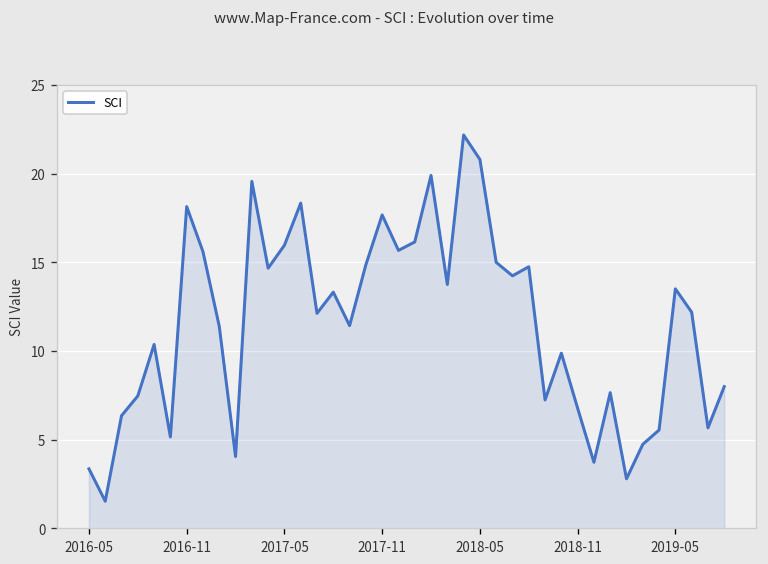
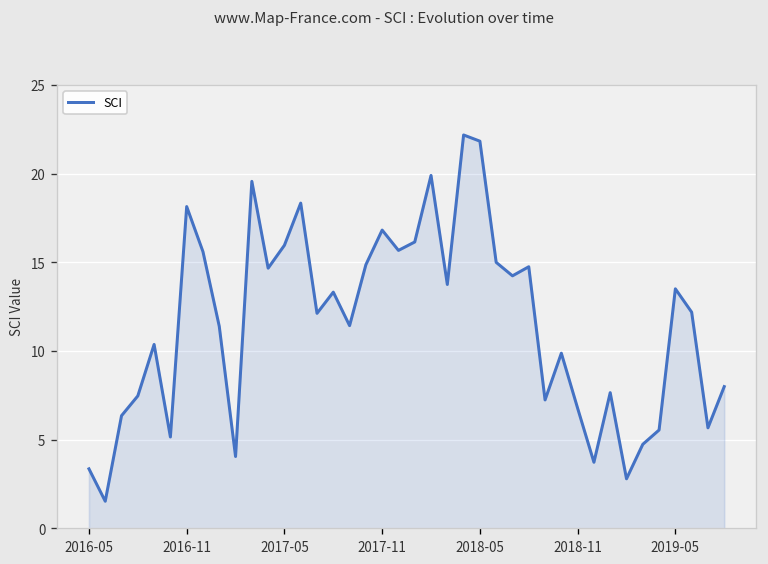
2017-11: 17.7 -> 16.8
2018-05: 20.8 -> 21.8
